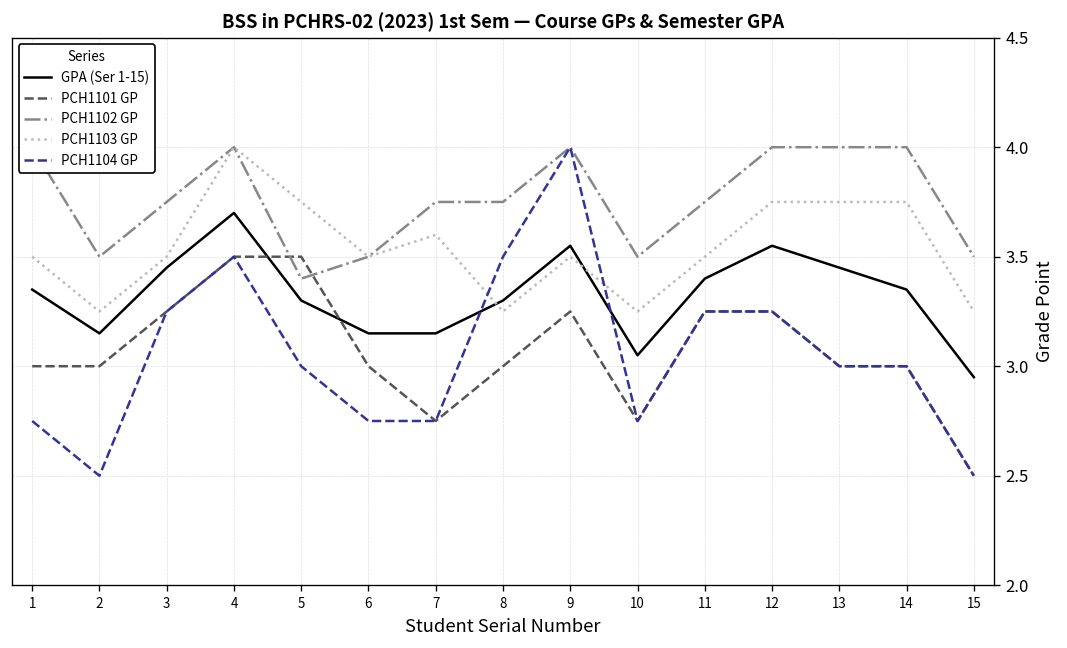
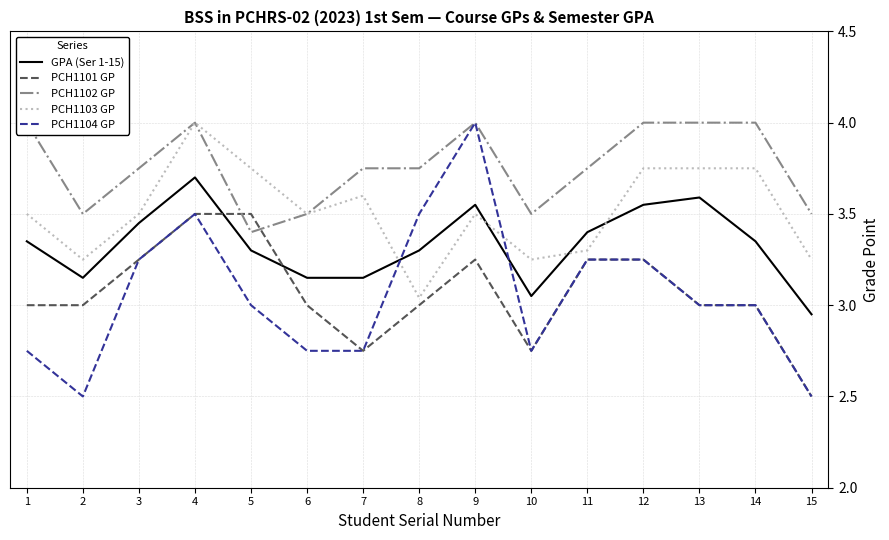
PCH1103 GP, 8: 3.25 -> 3.04
PCH1103 GP, 11: 3.5 -> 3.3
GPA (Ser 1-15), 13: 3.45 -> 3.59
